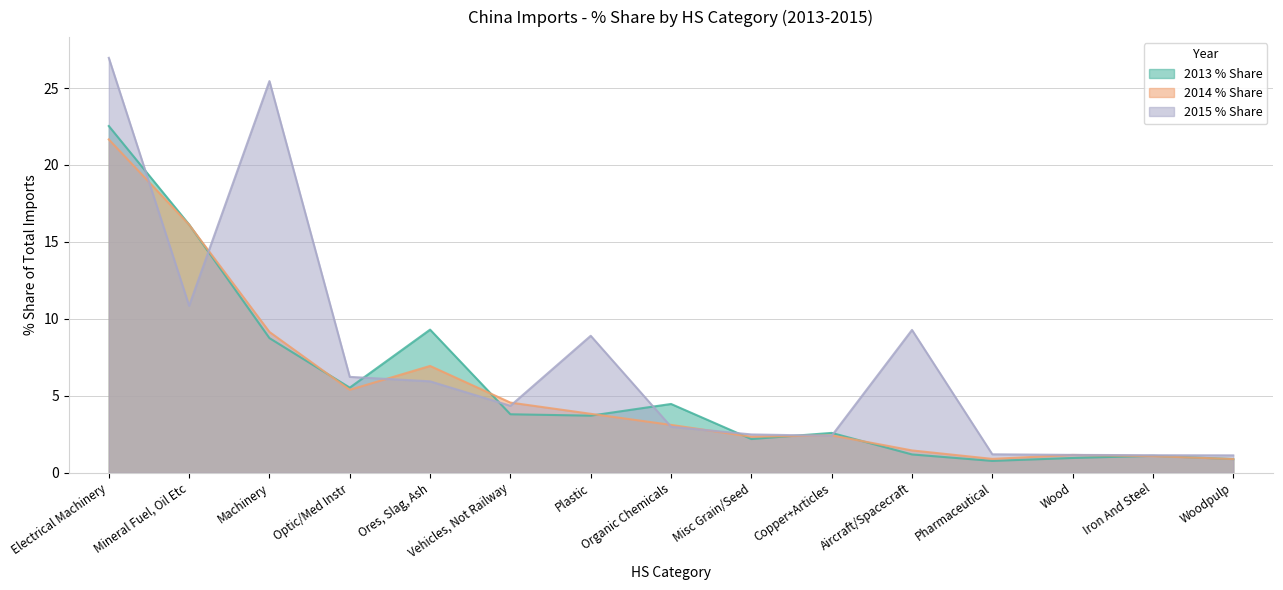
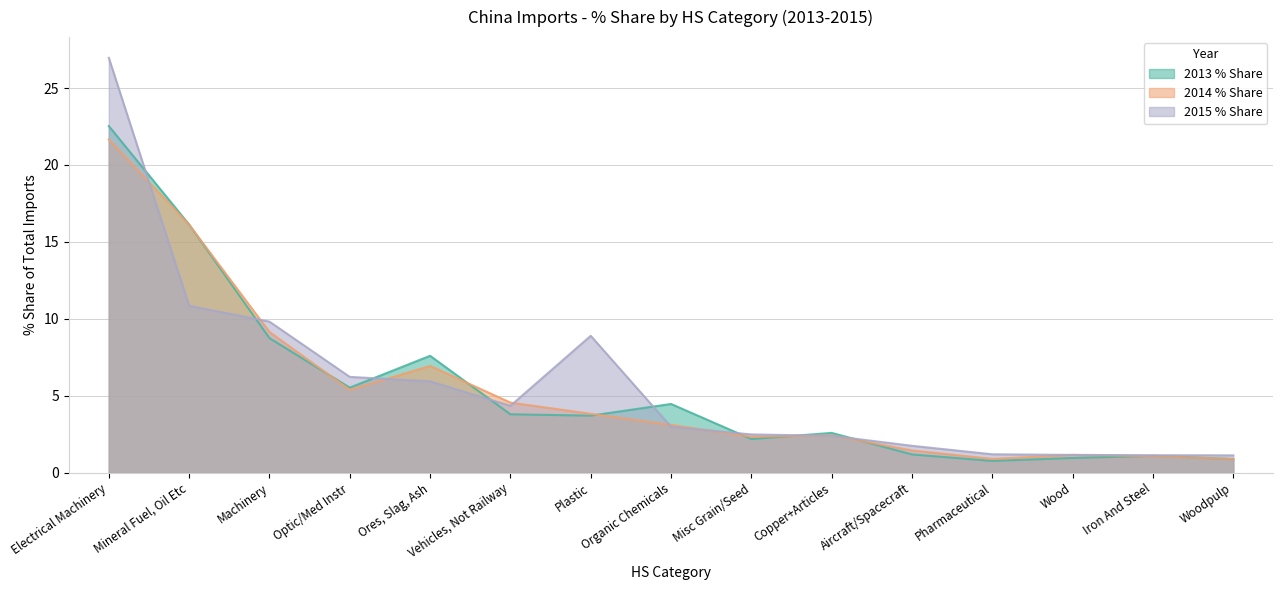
2015 % Share, Machinery: 25.5 -> 9.8
2013 % Share, Ores, Slag, Ash: 9.3 -> 7.6
2015 % Share, Aircraft/Spacecraft: 9.3 -> 1.8
